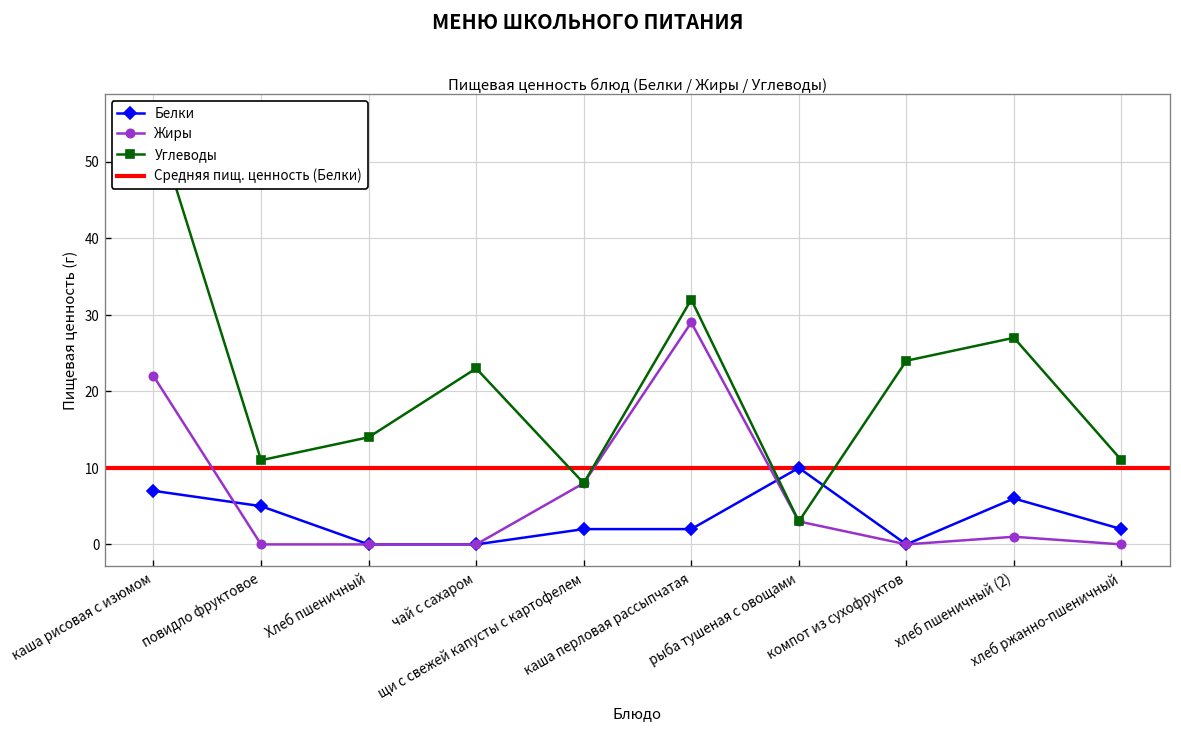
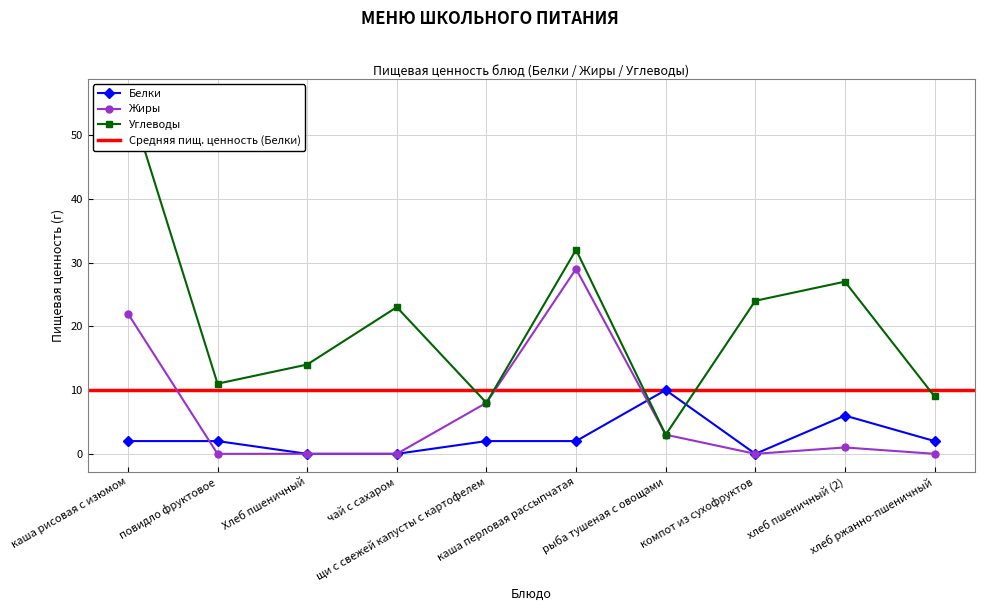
Белки, каша рисовая с изюмом: 7 -> 2
Белки, повидло фруктовое: 5 -> 2
Углеводы, хлеб ржанно-пшеничный: 11 -> 9
